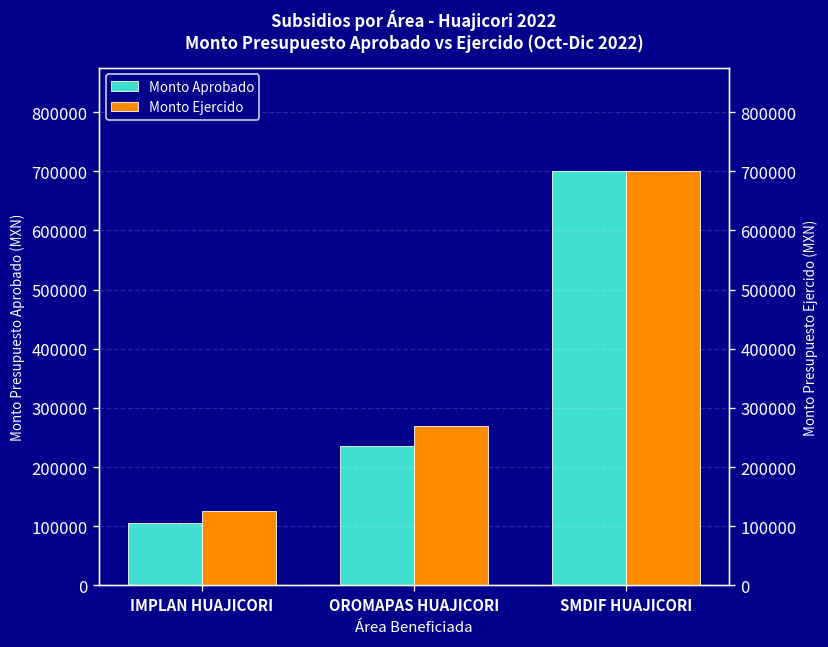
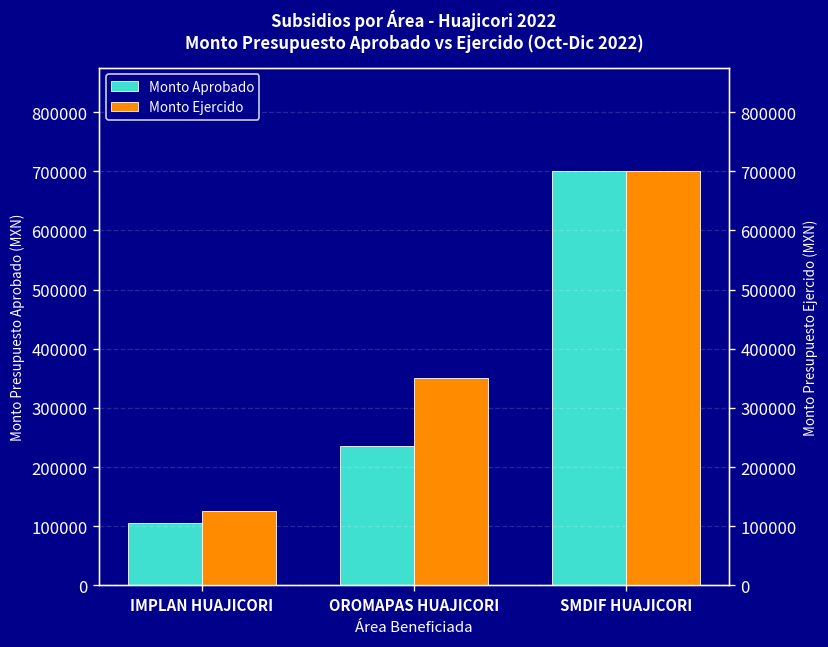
Monto Ejercido, OROMAPAS HUAJICORI: 270000 -> 350000
